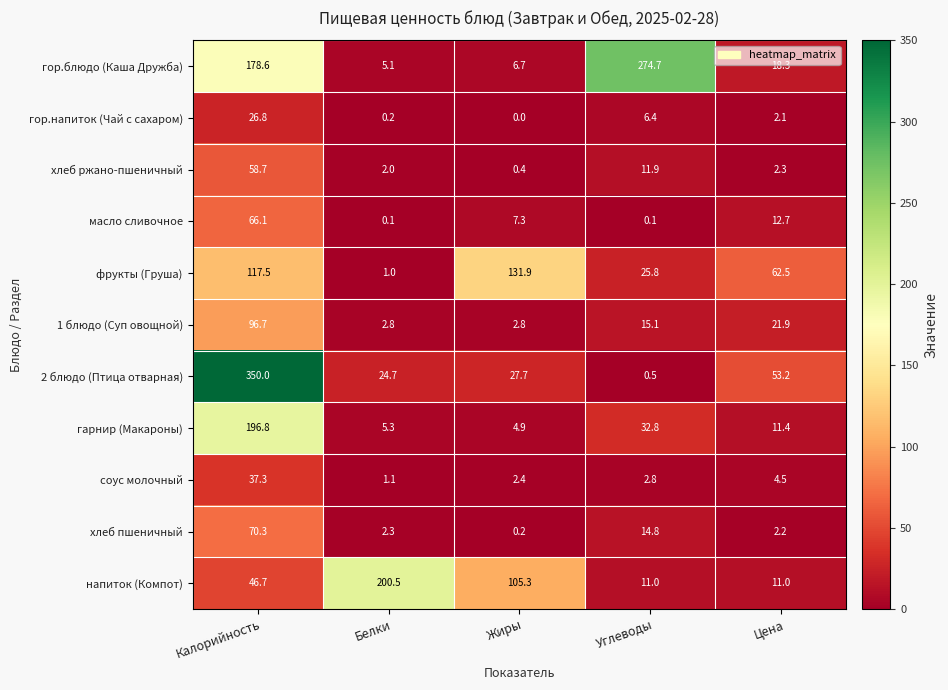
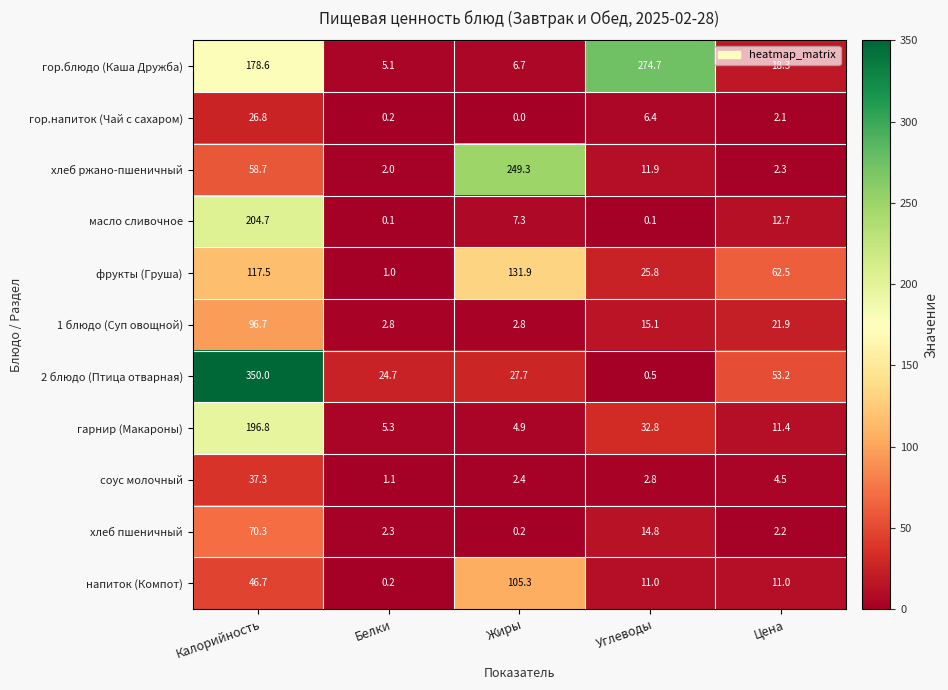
хлеб ржано-пшеничный, Жиры: 0.4 -> 249.3
масло сливочное, Калорийность: 66.1 -> 204.7
напиток (Компот), Белки: 200.5 -> 0.2
